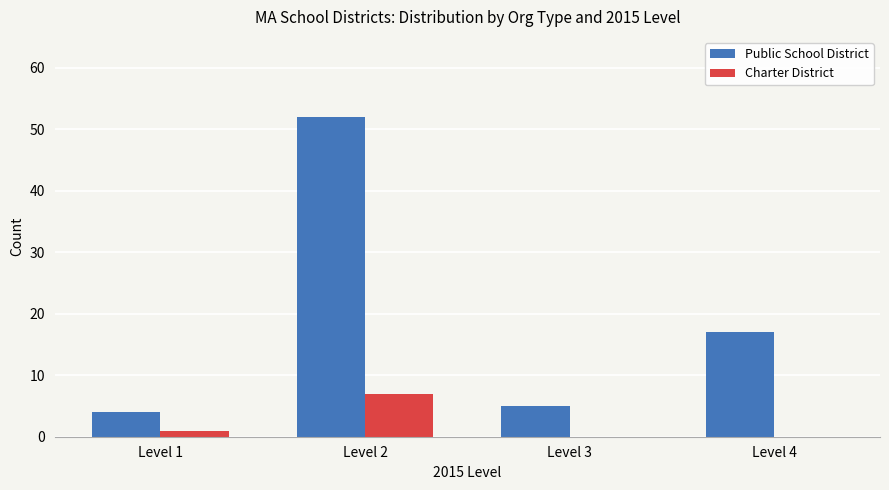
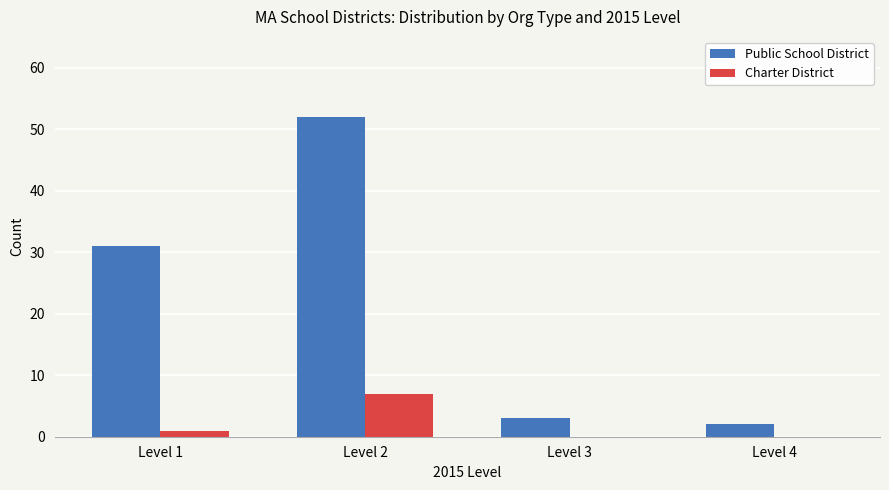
Public School District, Level 1: 4 -> 31
Public School District, Level 3: 5 -> 3
Public School District, Level 4: 17 -> 2
